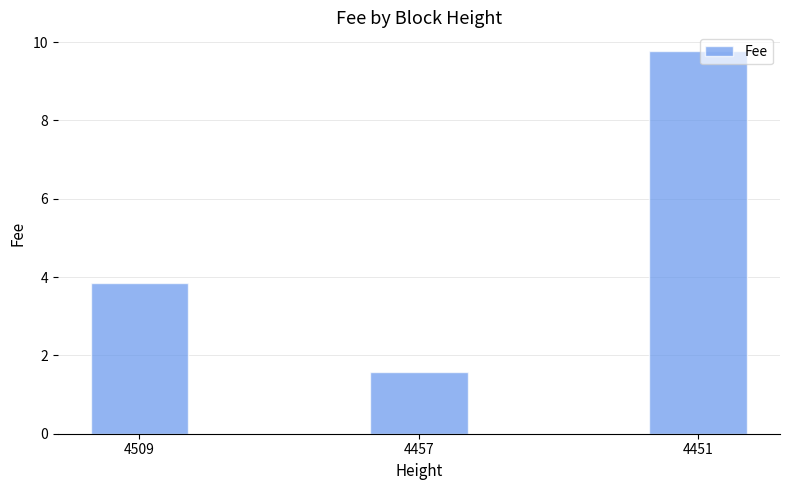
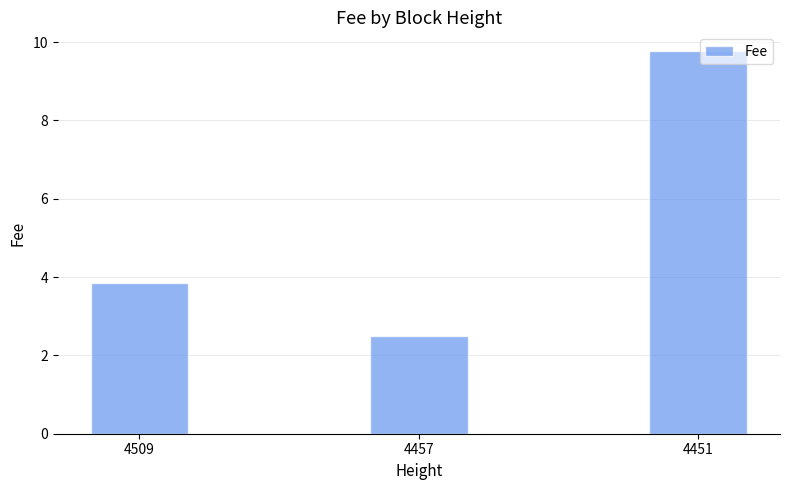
4457: 1.6 -> 2.5
